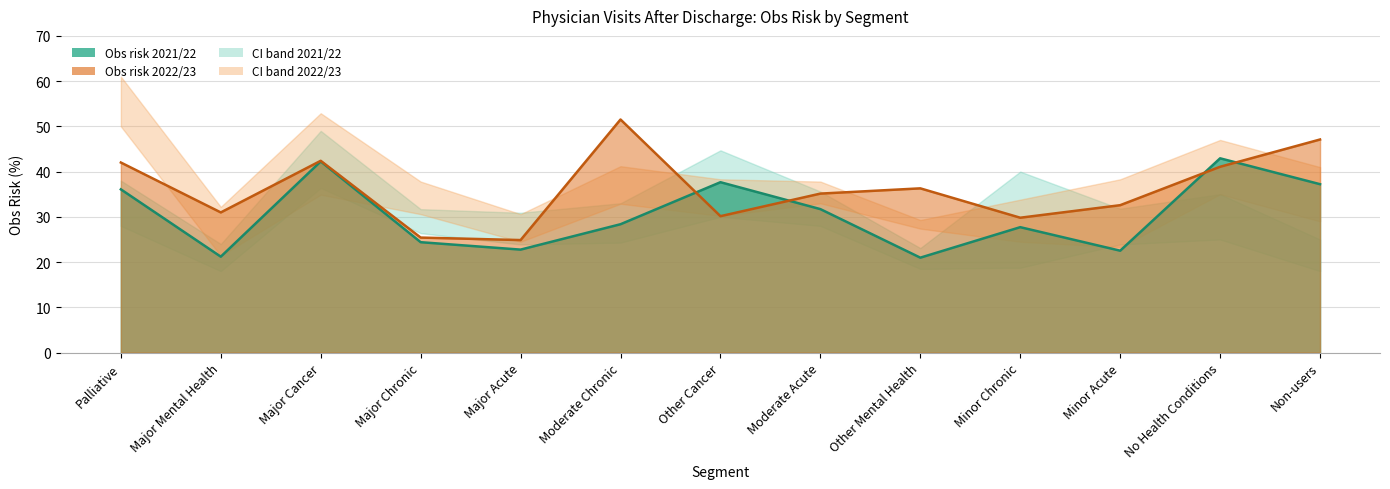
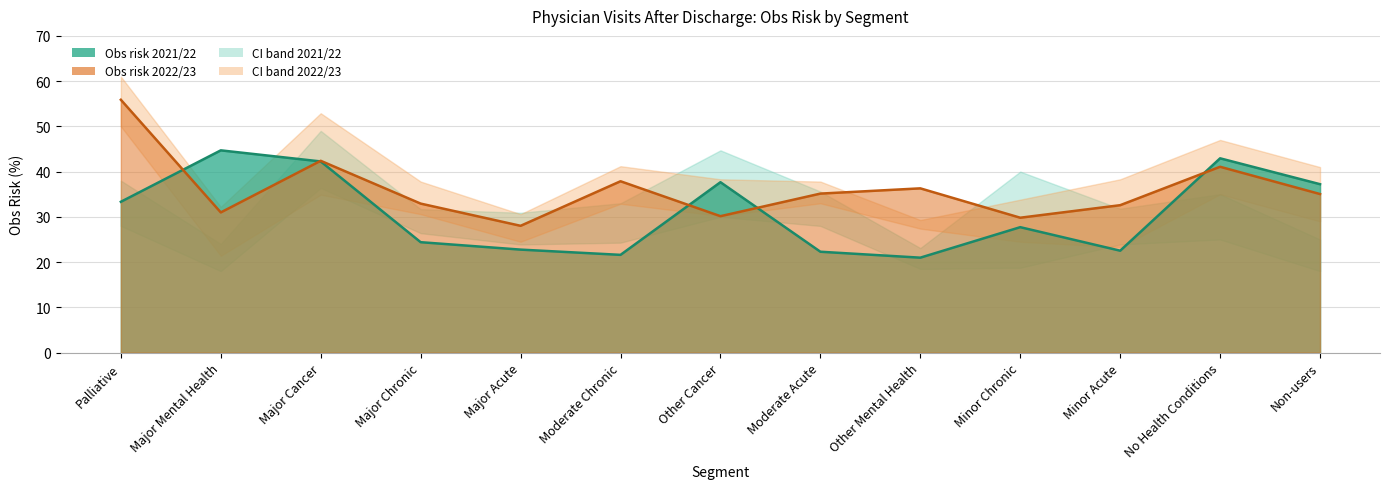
Obs risk 2021/22, Palliative: 36 -> 33
Obs risk 2022/23, Palliative: 42 -> 56
Obs risk 2021/22, Major Mental Health: 21 -> 45
Obs risk 2022/23, Major Chronic: 25 -> 33
Obs risk 2022/23, Major Acute: 25 -> 28
Obs risk 2021/22, Moderate Chronic: 28 -> 22
Obs risk 2022/23, Moderate Chronic: 52 -> 38
Obs risk 2021/22, Moderate Acute: 32 -> 22
Obs risk 2022/23, Non-users: 47 -> 35
